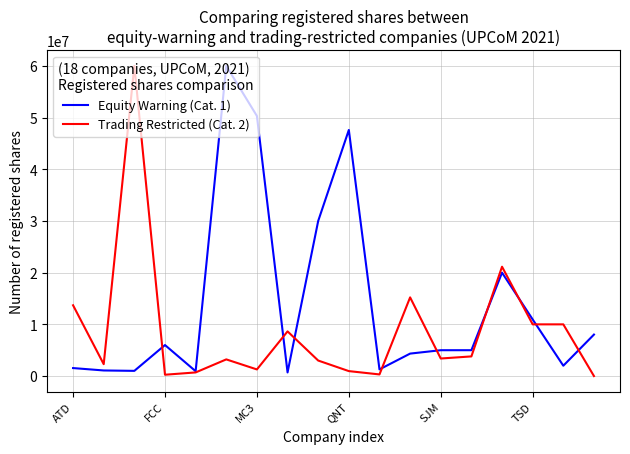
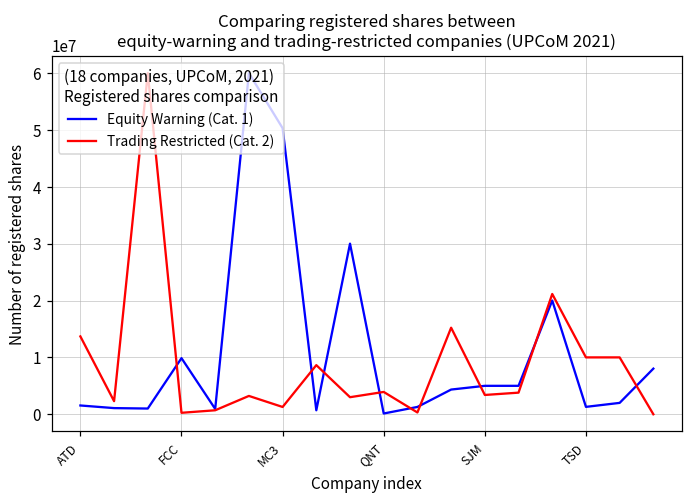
Equity Warning (Cat. 1), FCC: 6000000 -> 10000000
Equity Warning (Cat. 1), QNT: 48000000 -> 0
Trading Restricted (Cat. 2), QNT: 1000000 -> 4000000
Equity Warning (Cat. 1), TSD: 11000000 -> 1000000
